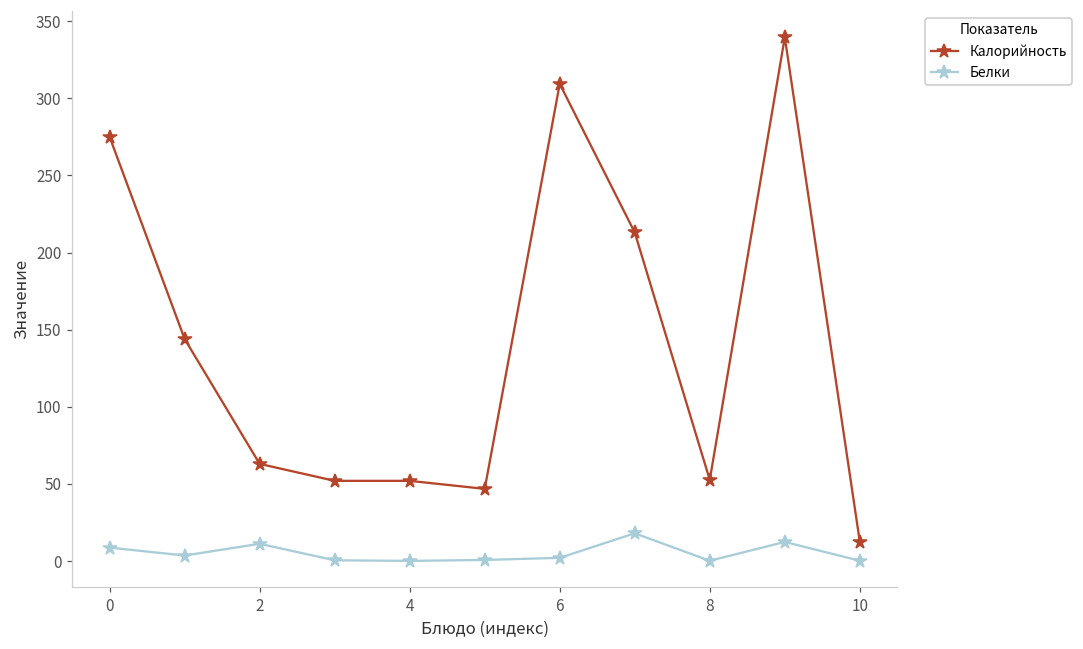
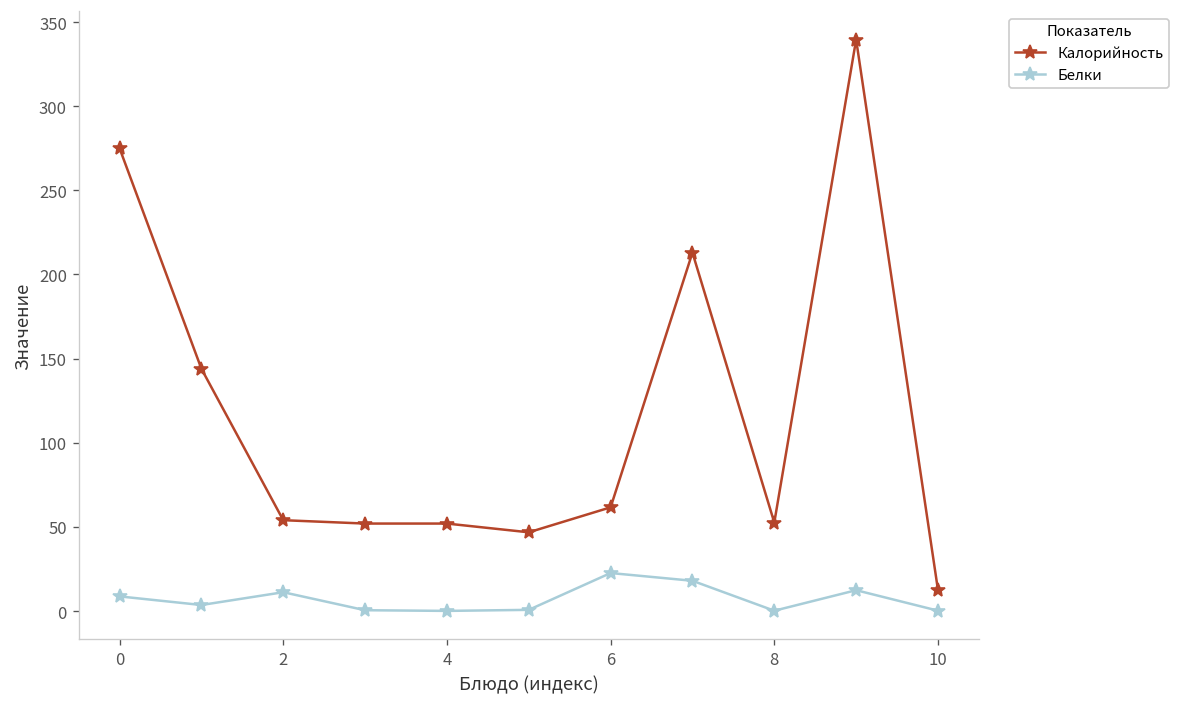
Калорийность, 2: 63 -> 54
Калорийность, 6: 309 -> 62
Белки, 6: 2 -> 23
